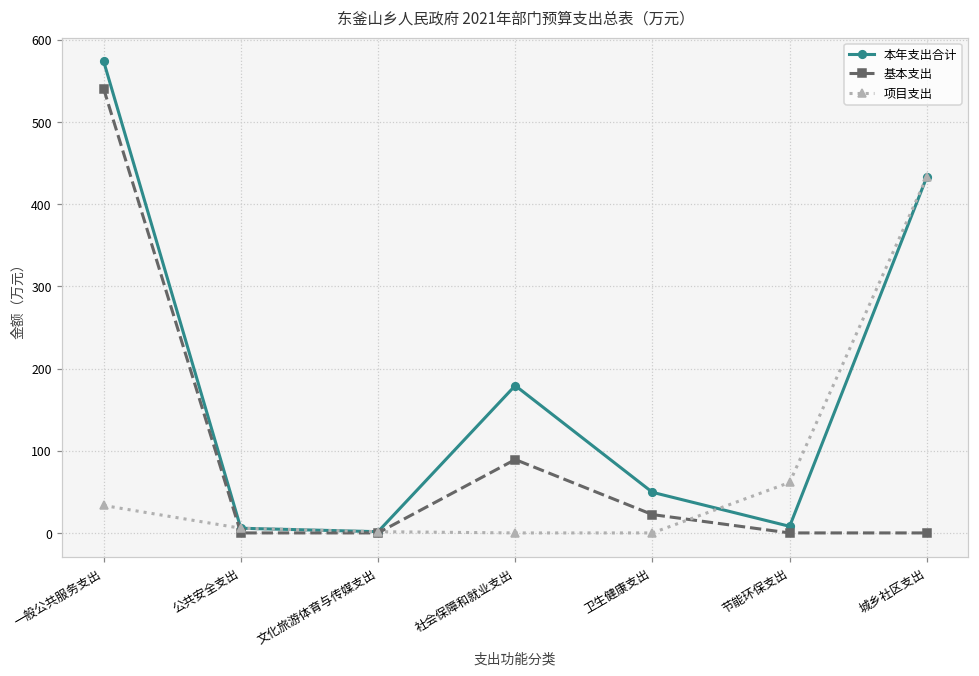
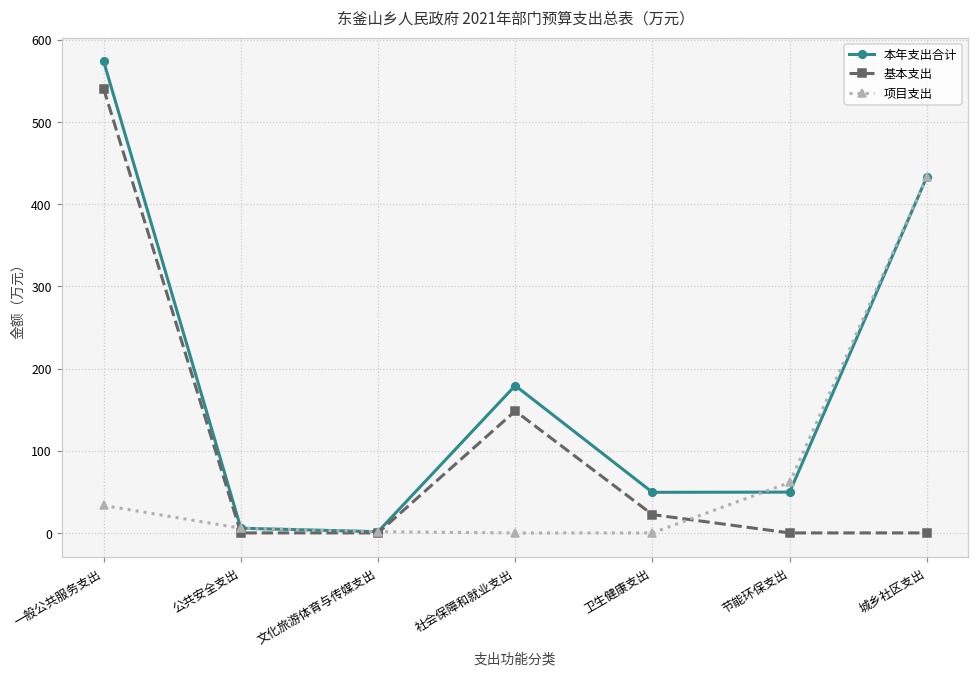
基本支出, 社会保障和就业支出: 90 -> 150
本年支出合计, 节能环保支出: 10 -> 50
